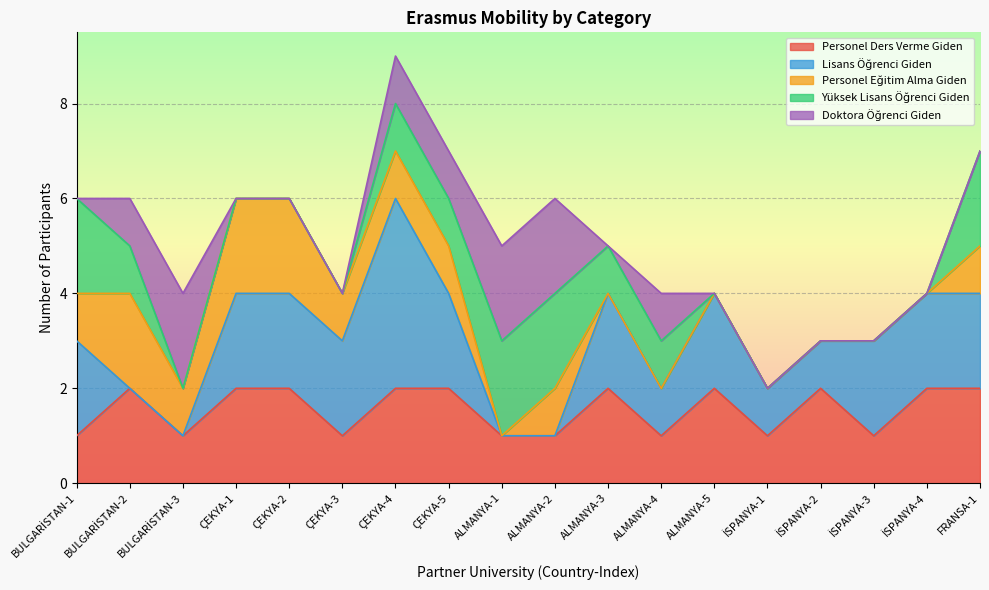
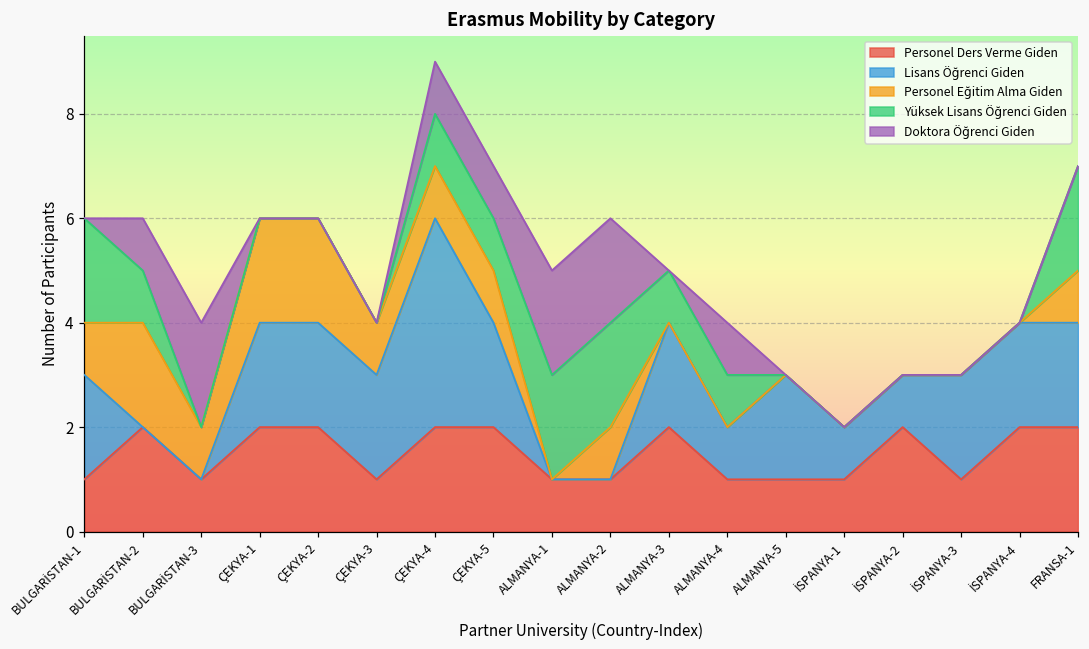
Personel Ders Verme Giden, ALMANYA-5: 2 -> 1
